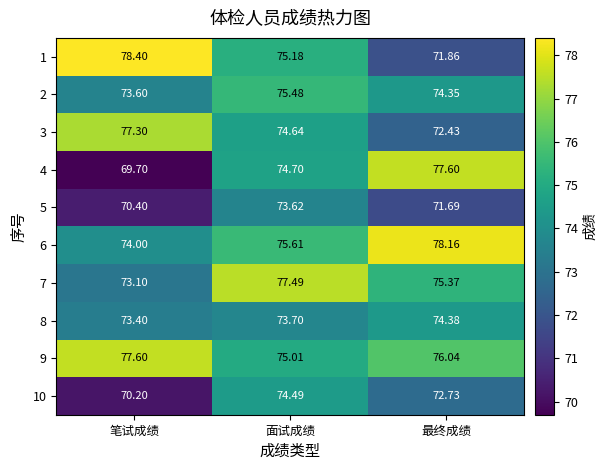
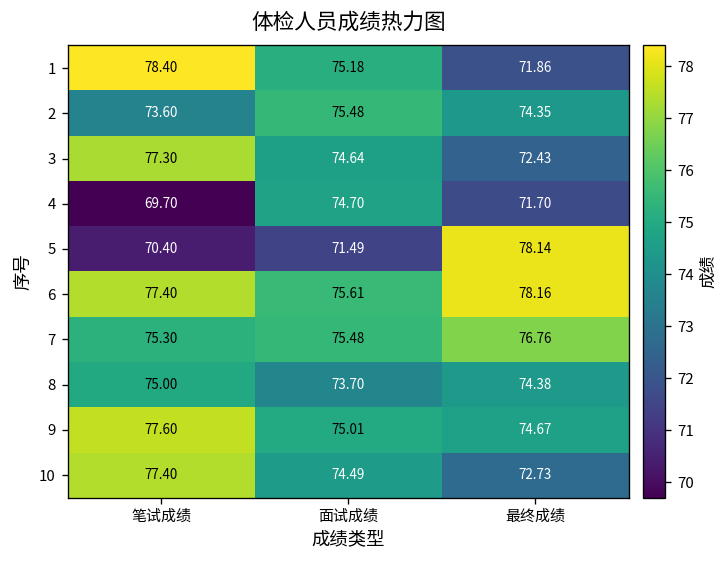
4, 最终成绩: 77.60 -> 71.70
5, 面试成绩: 73.62 -> 71.49
5, 最终成绩: 71.69 -> 78.14
6, 笔试成绩: 74.00 -> 77.40
7, 笔试成绩: 73.10 -> 75.30
7, 面试成绩: 77.49 -> 75.48
7, 最终成绩: 75.37 -> 76.76
8, 笔试成绩: 73.40 -> 75.00
9, 最终成绩: 76.04 -> 74.67
10, 笔试成绩: 70.20 -> 77.40
